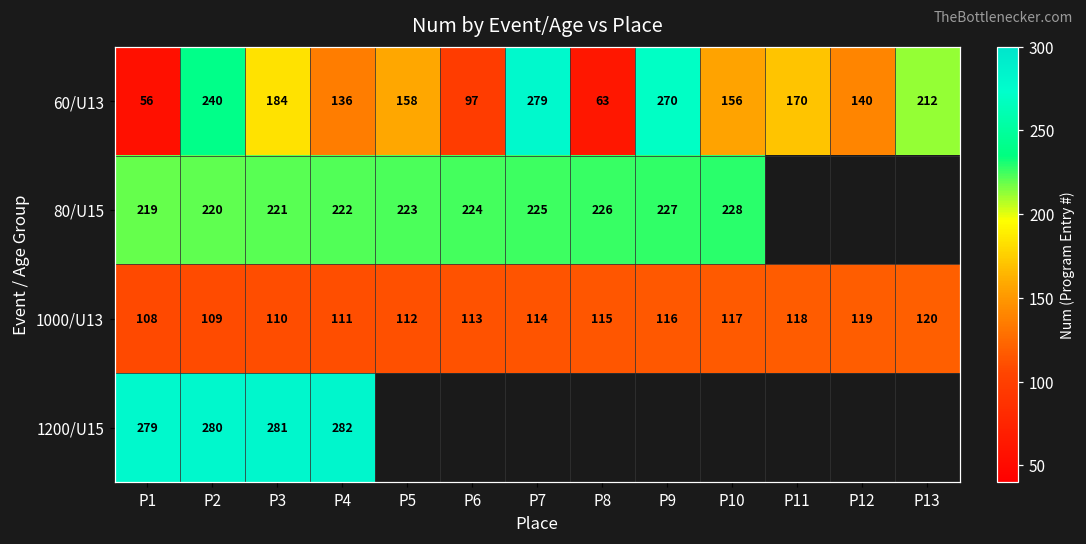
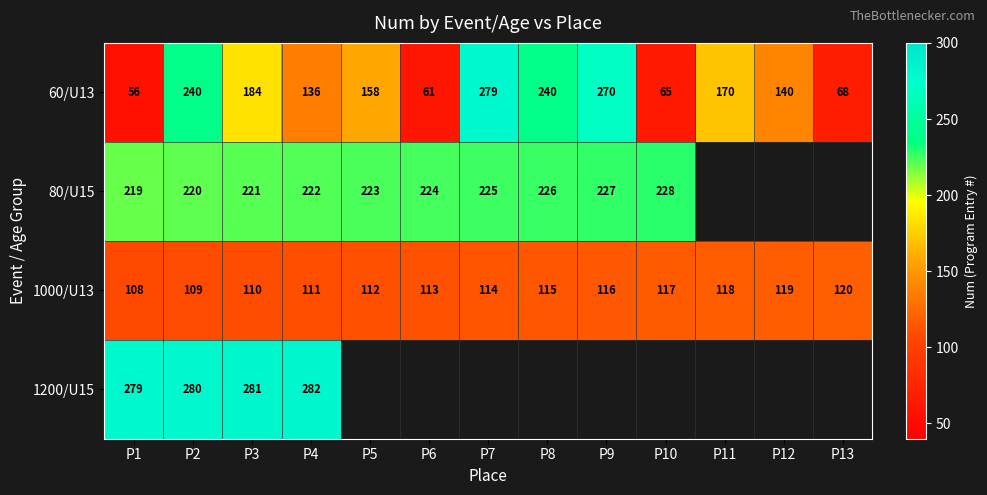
60/U13, P6: 97 -> 61
60/U13, P8: 63 -> 240
60/U13, P10: 156 -> 65
60/U13, P13: 212 -> 68
